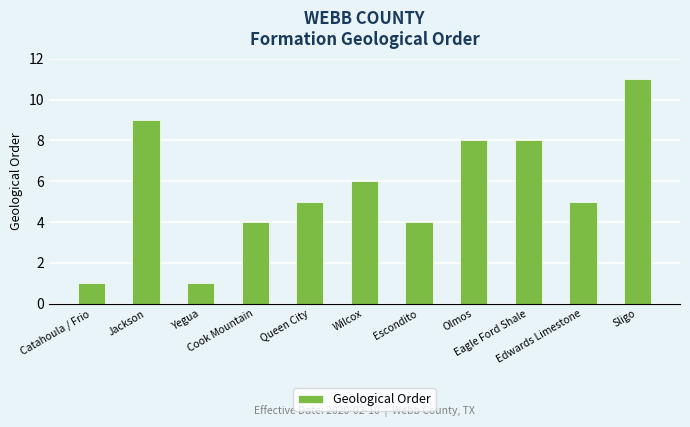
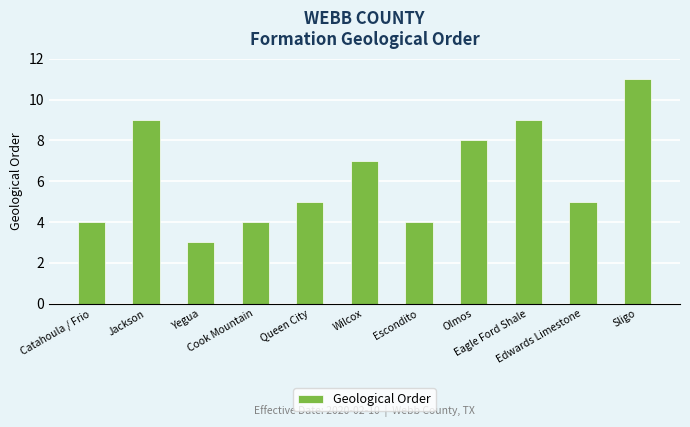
Catahoula / Frio: 1 -> 4
Yegua: 1 -> 3
Wilcox: 6 -> 7
Eagle Ford Shale: 8 -> 9
